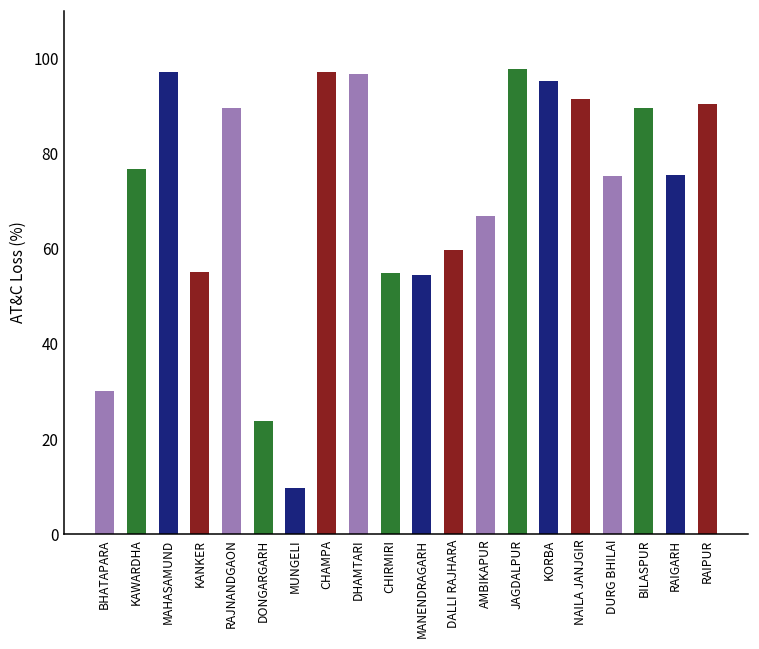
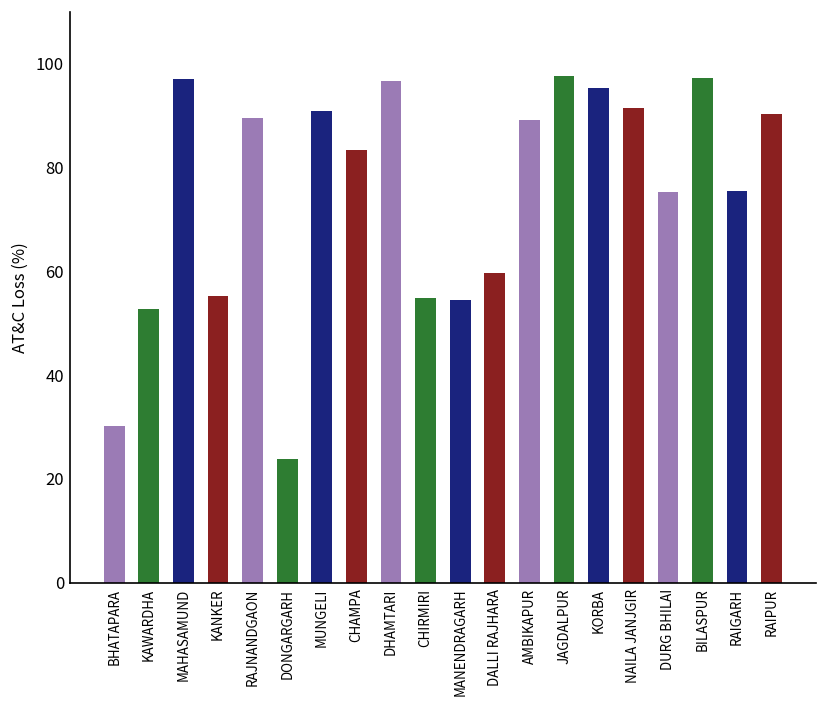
KAWARDHA: 77 -> 53
MUNGELI: 10 -> 91
CHAMPA: 97 -> 84
AMBIKAPUR: 67 -> 89
BILASPUR: 90 -> 97
